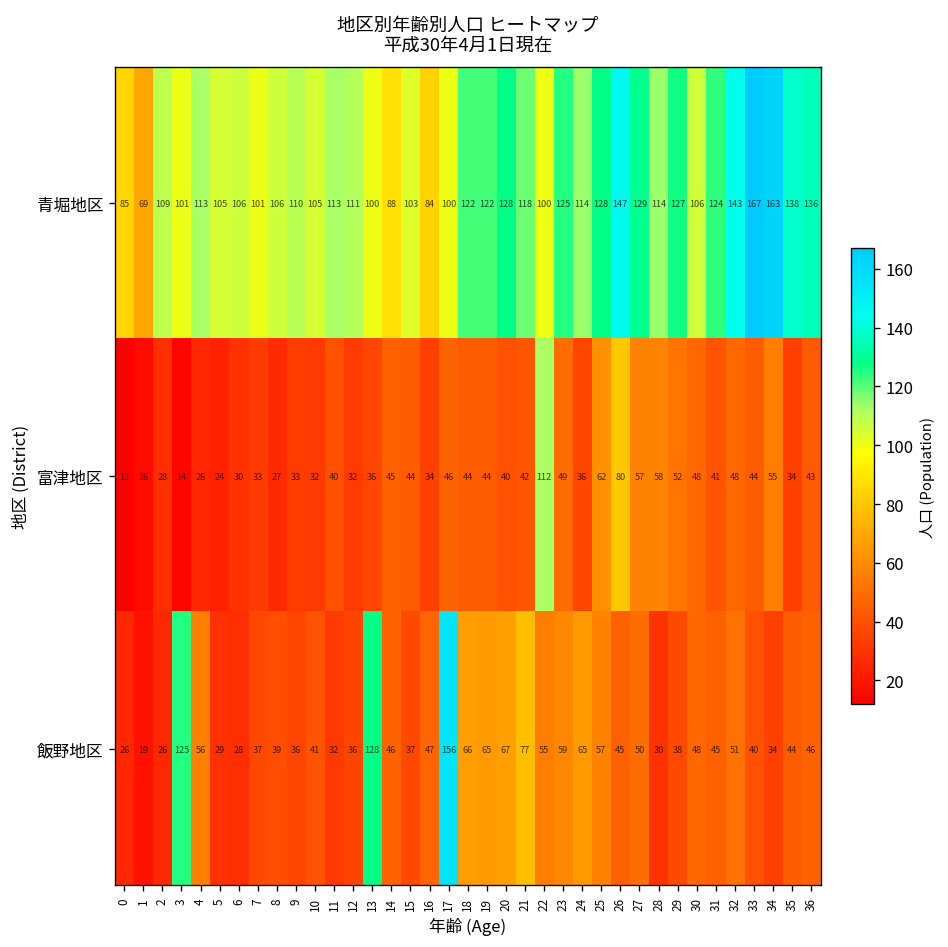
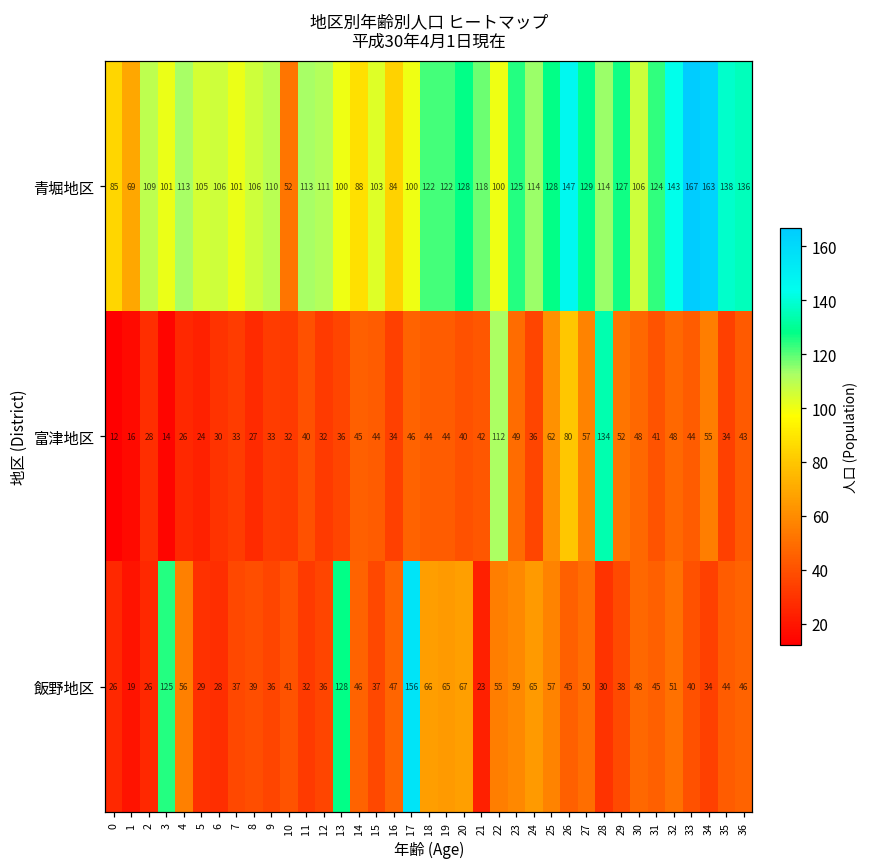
青堀地区, 10: 105 -> 52
富津地区, 28: 58 -> 134
飯野地区, 21: 77 -> 23
